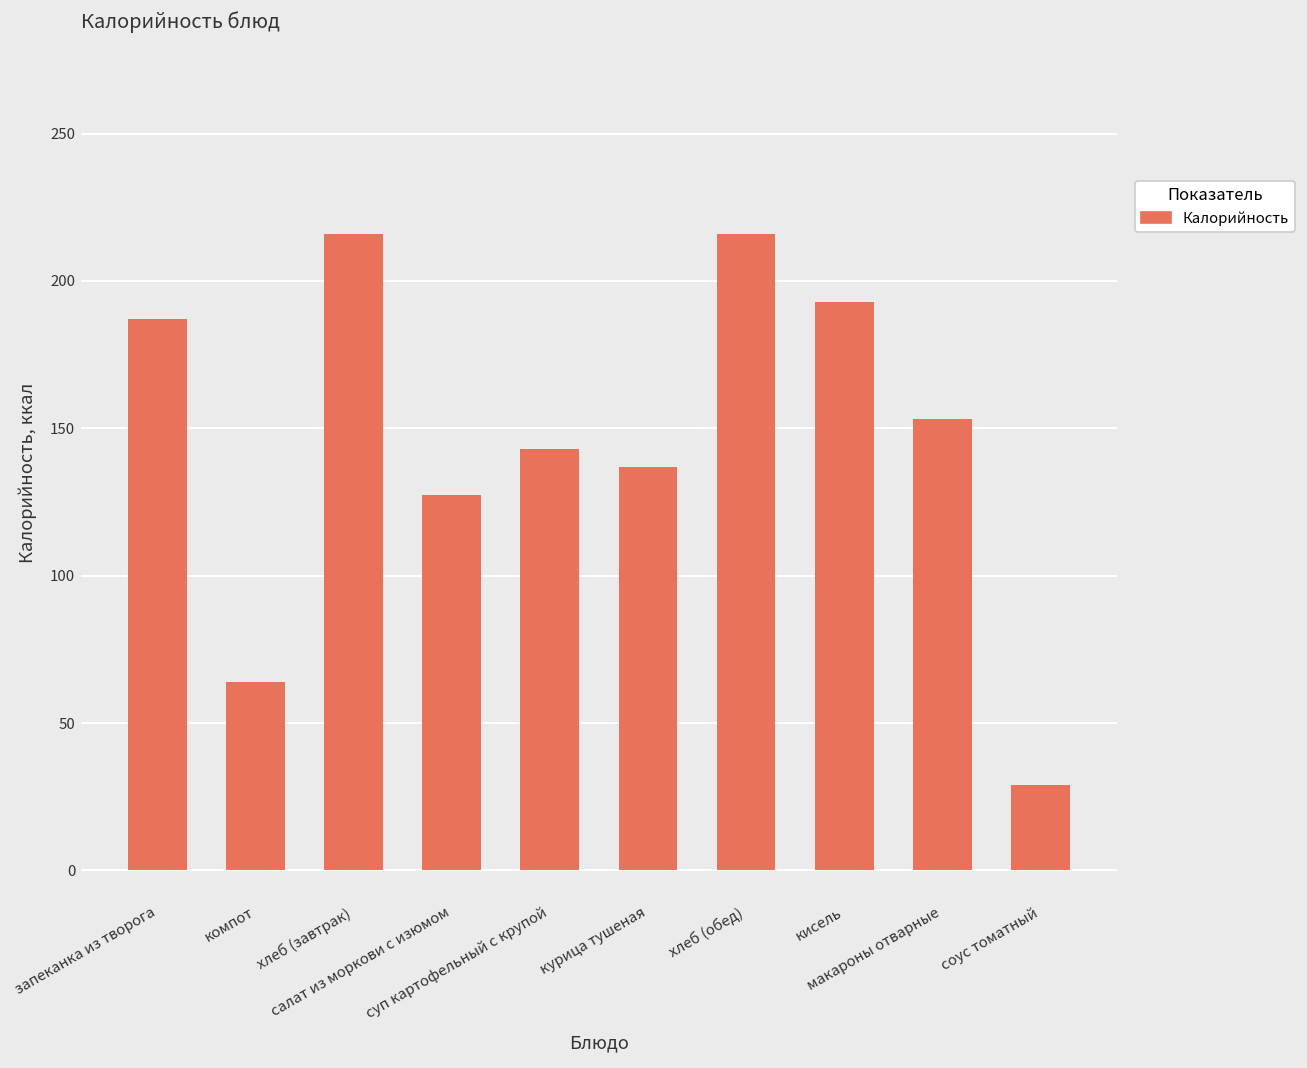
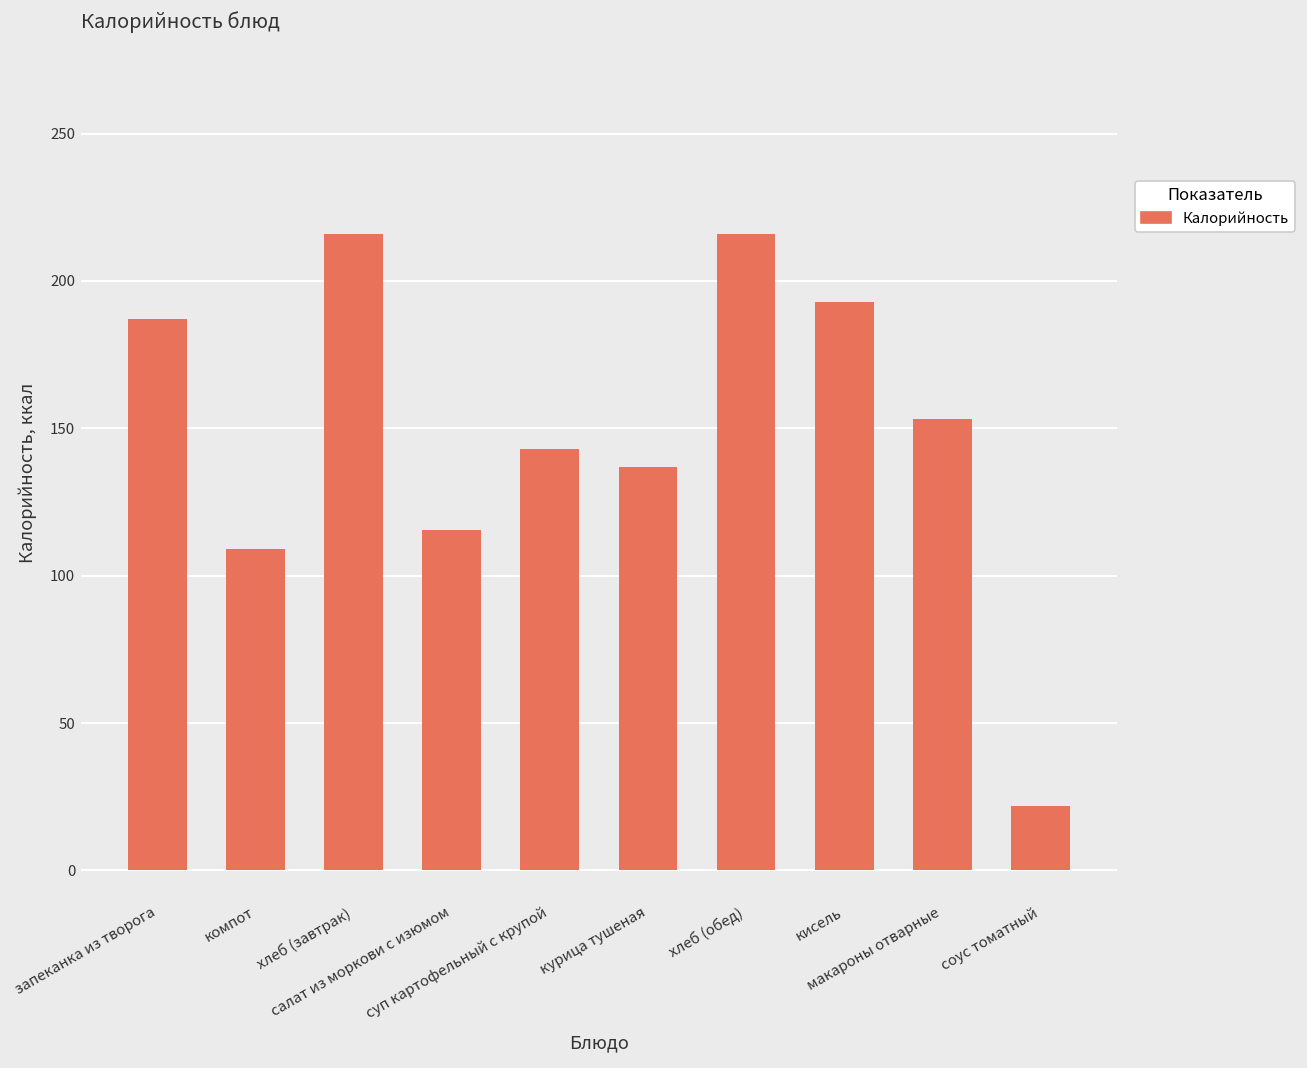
компот: 64 -> 109
салат из моркови с изюмом: 127 -> 116
соус томатный: 29 -> 22
